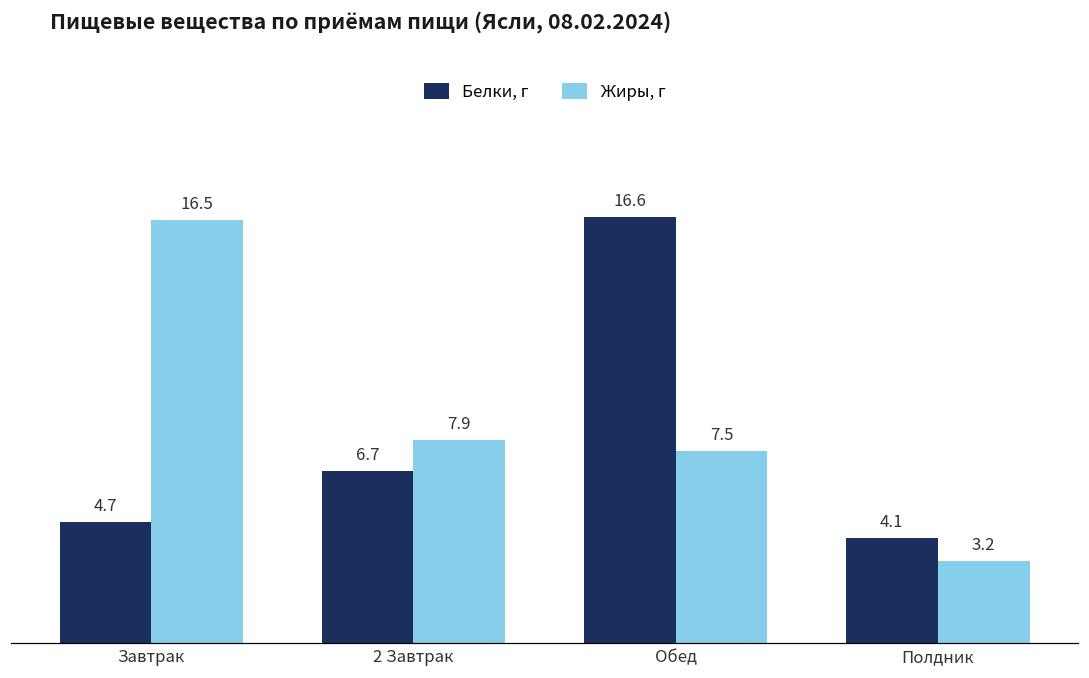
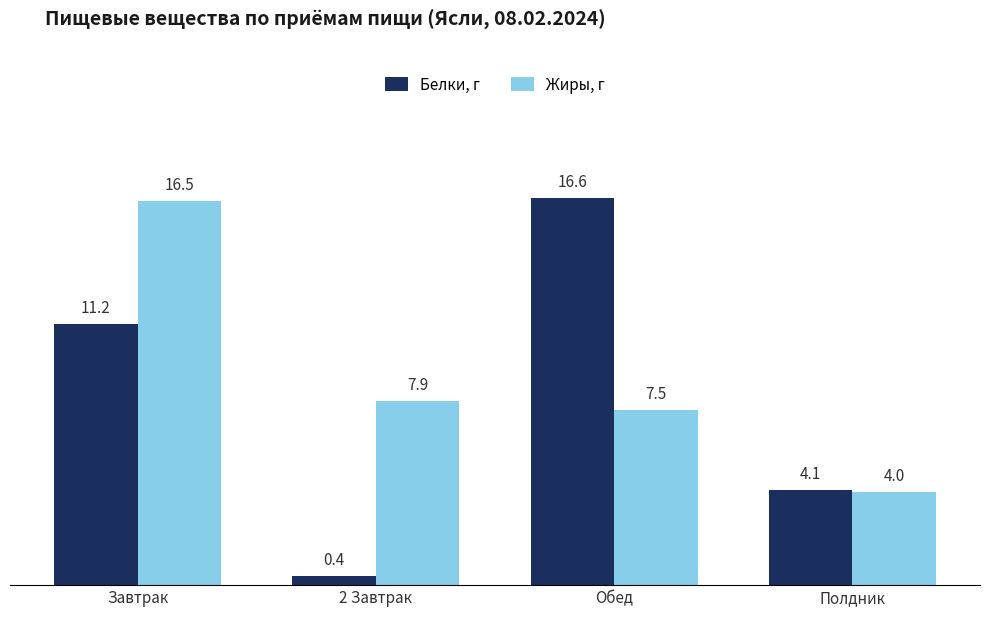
Белки, г, Завтрак: 4.7 -> 11.2
Белки, г, 2 Завтрак: 6.7 -> 0.4
Жиры, г, Полдник: 3.2 -> 4.0
